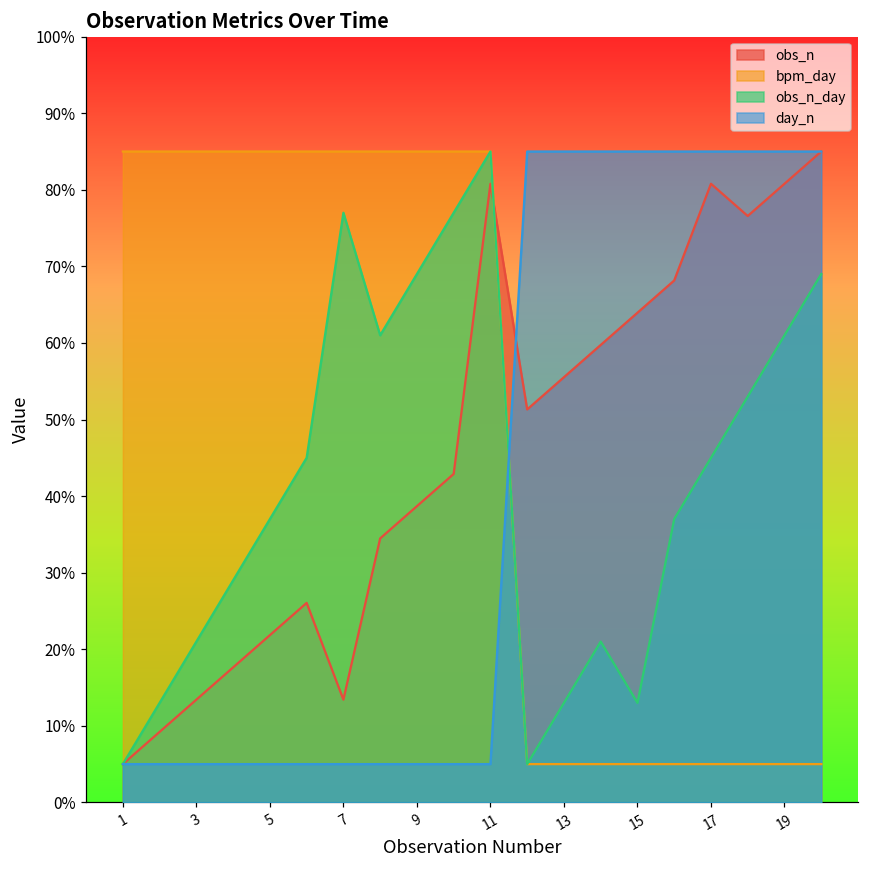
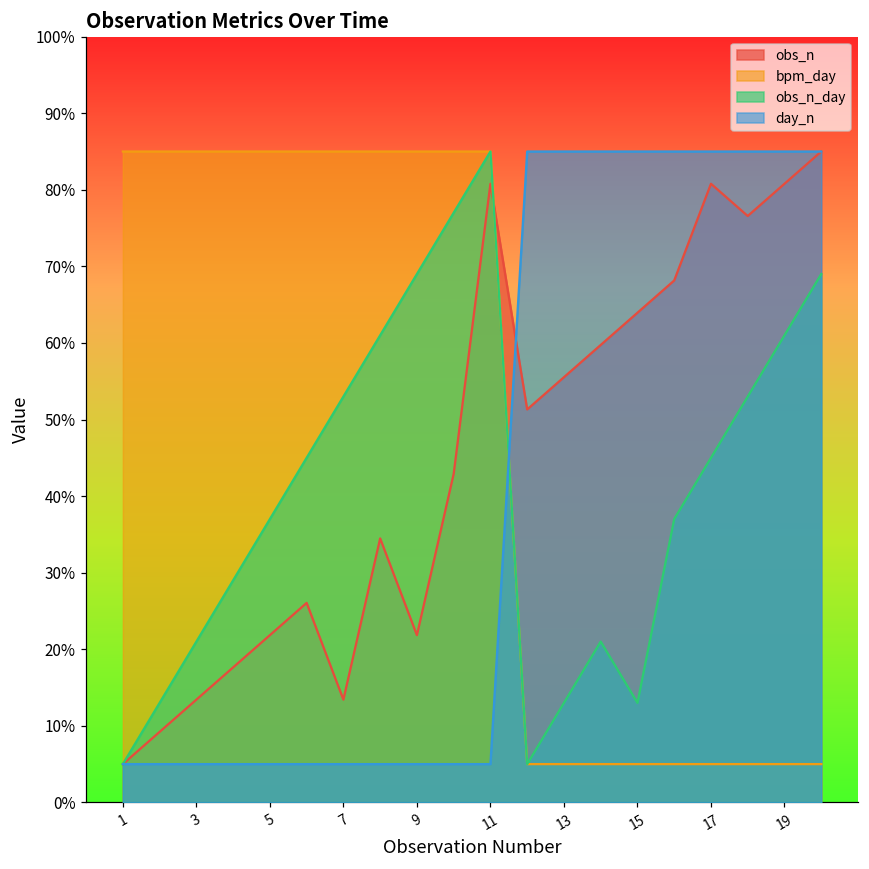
obs_n_day, 7: 77% -> 53%
obs_n, 9: 39% -> 22%
